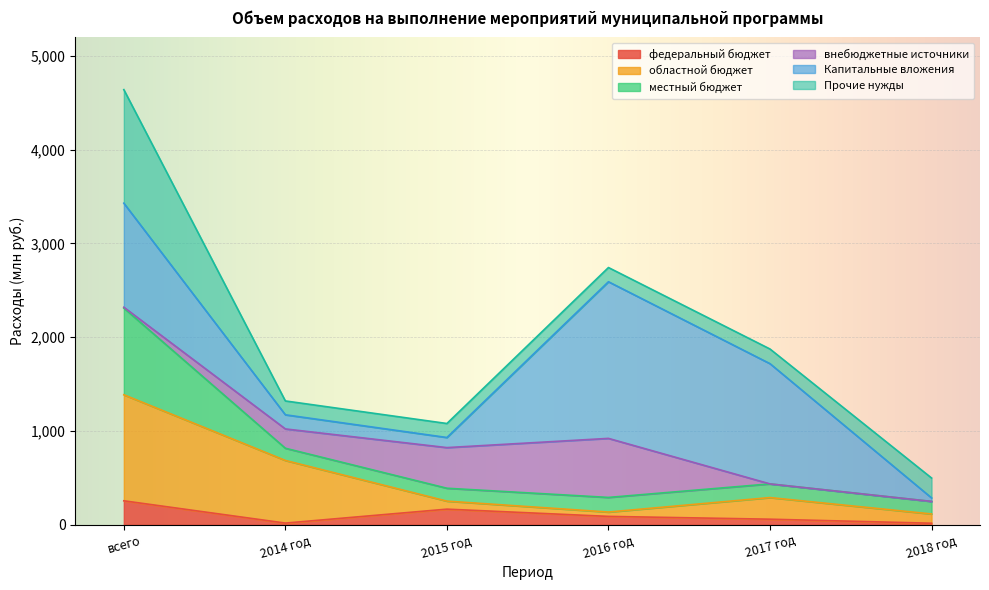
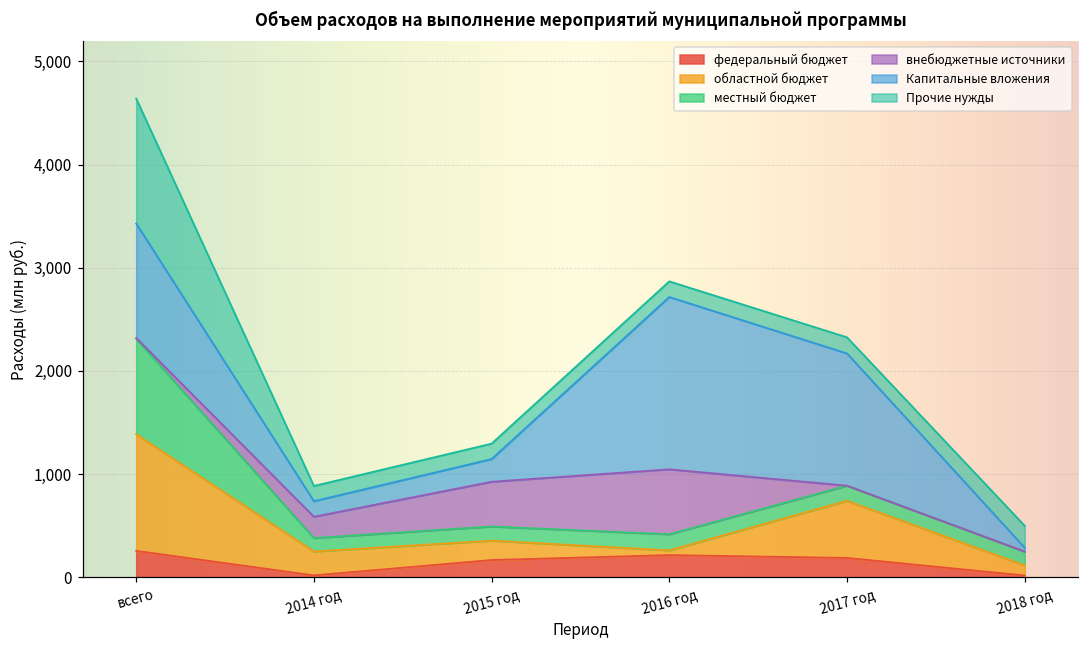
областной бюджет, 2014 год: 700 -> 200
областной бюджет, 2015 год: 100 -> 200
Капитальные вложения, 2015 год: 100 -> 200
федеральный бюджет, 2016 год: 100 -> 200
федеральный бюджет, 2017 год: 100 -> 200
областной бюджет, 2017 год: 200 -> 600
